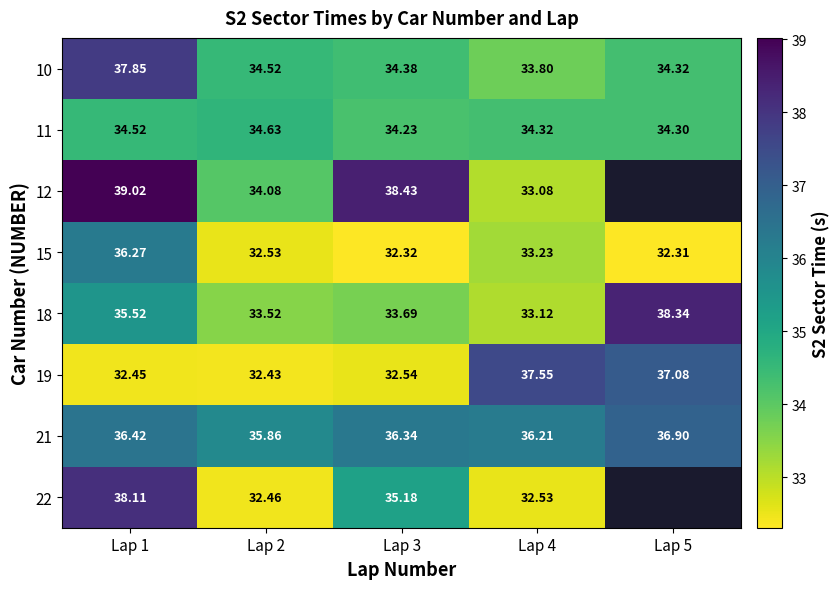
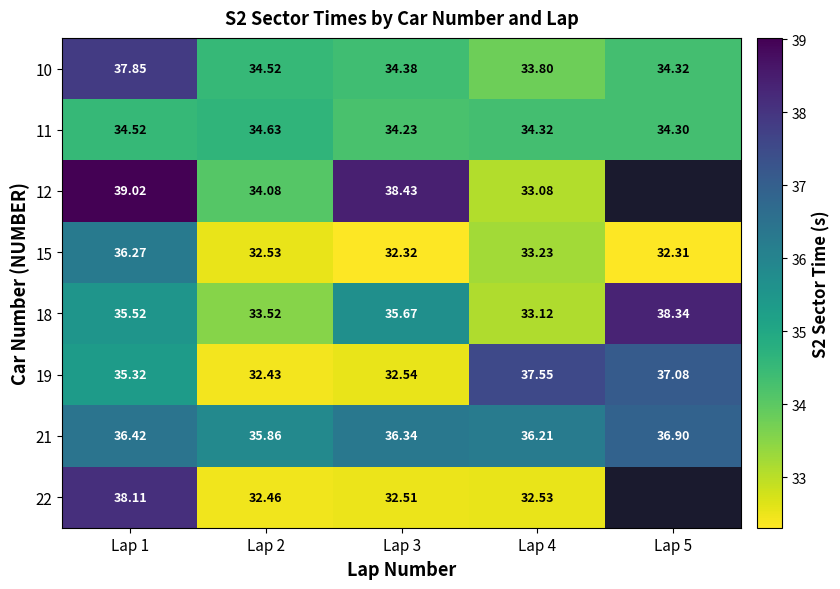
18, Lap 3: 33.69 -> 35.67
19, Lap 1: 32.45 -> 35.32
22, Lap 3: 35.18 -> 32.51
